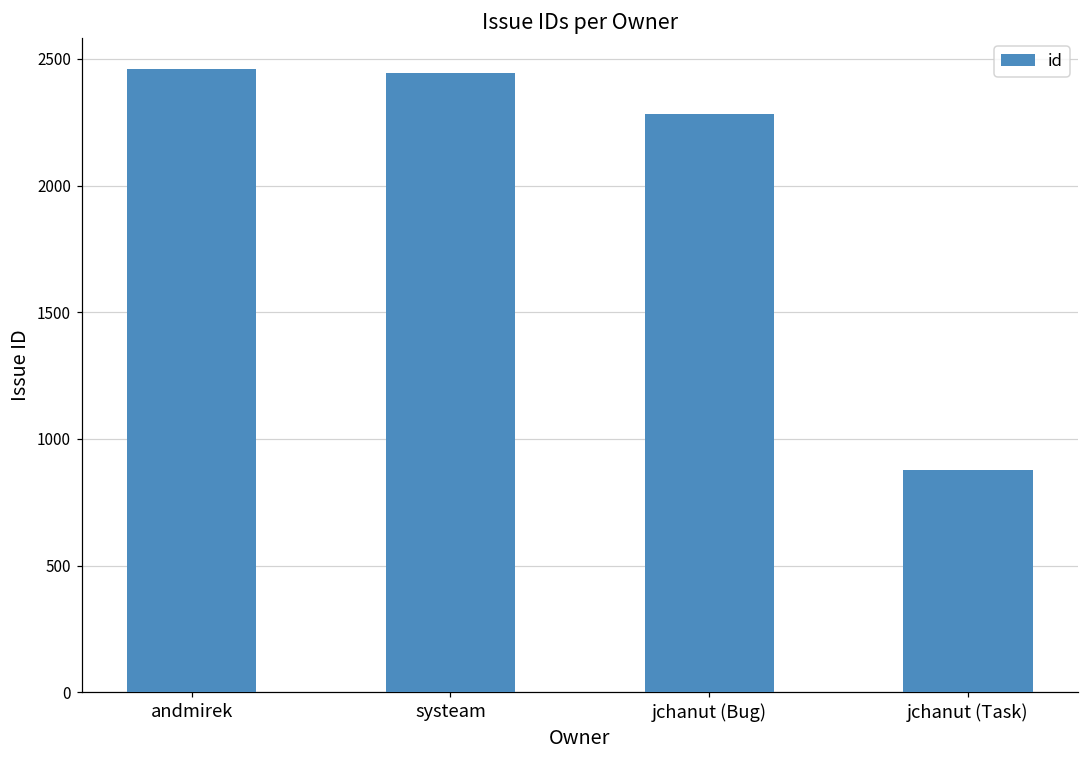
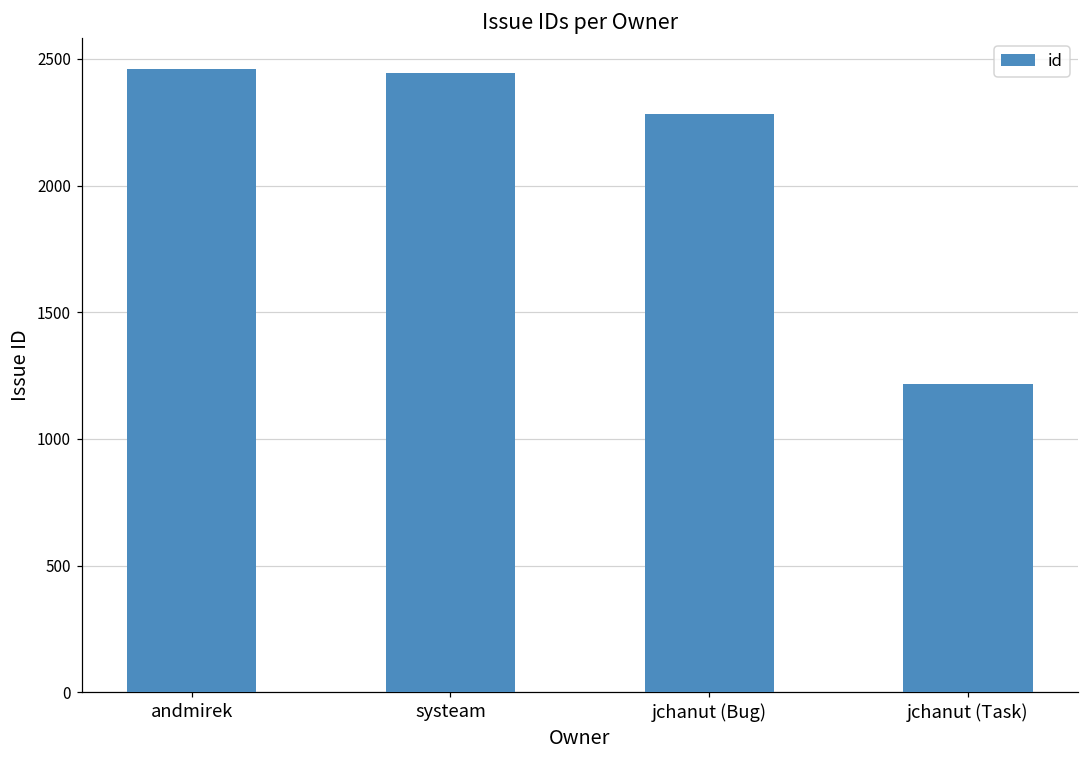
jchanut (Task): 880 -> 1220
